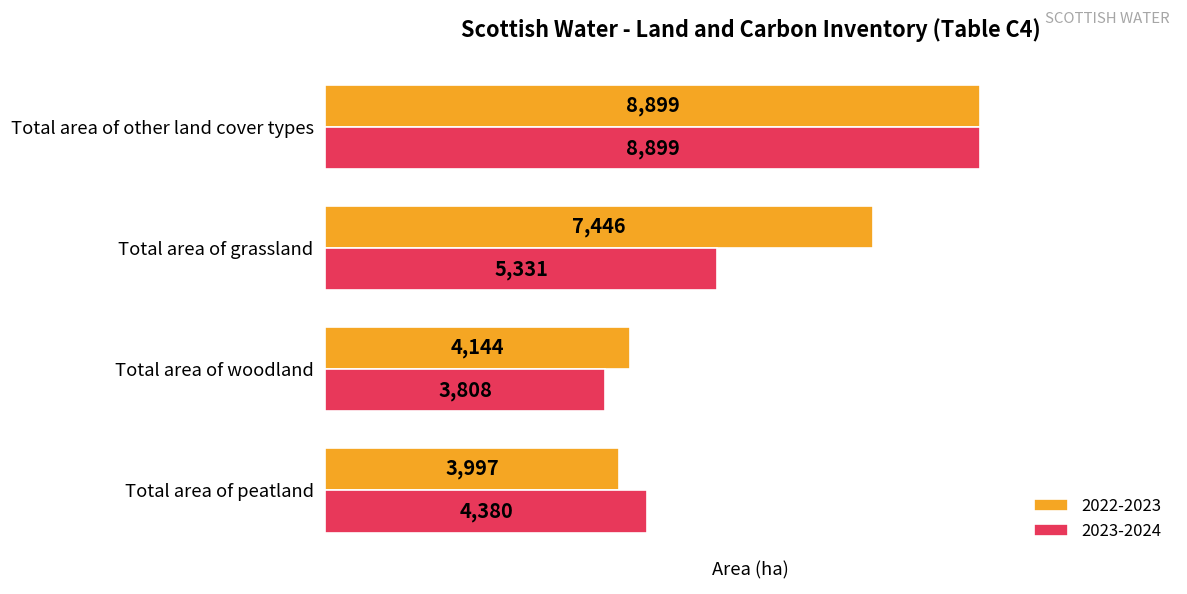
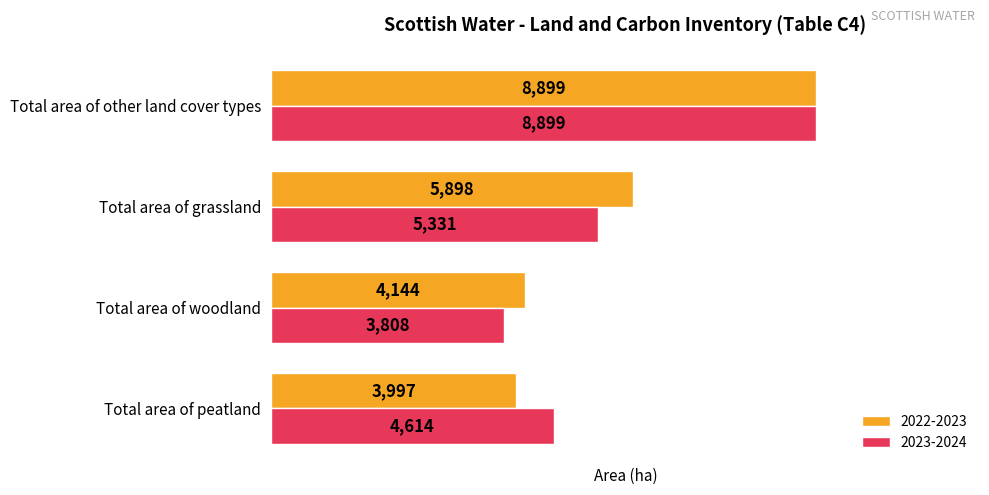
2022-2023, Total area of grassland: 7,446 -> 5,898
2023-2024, Total area of peatland: 4,380 -> 4,614
